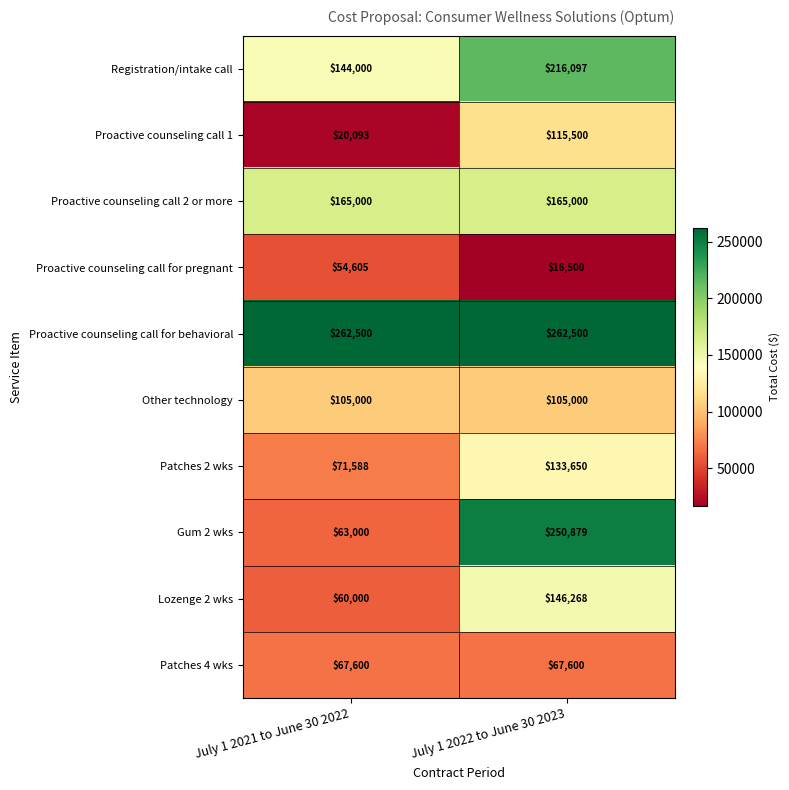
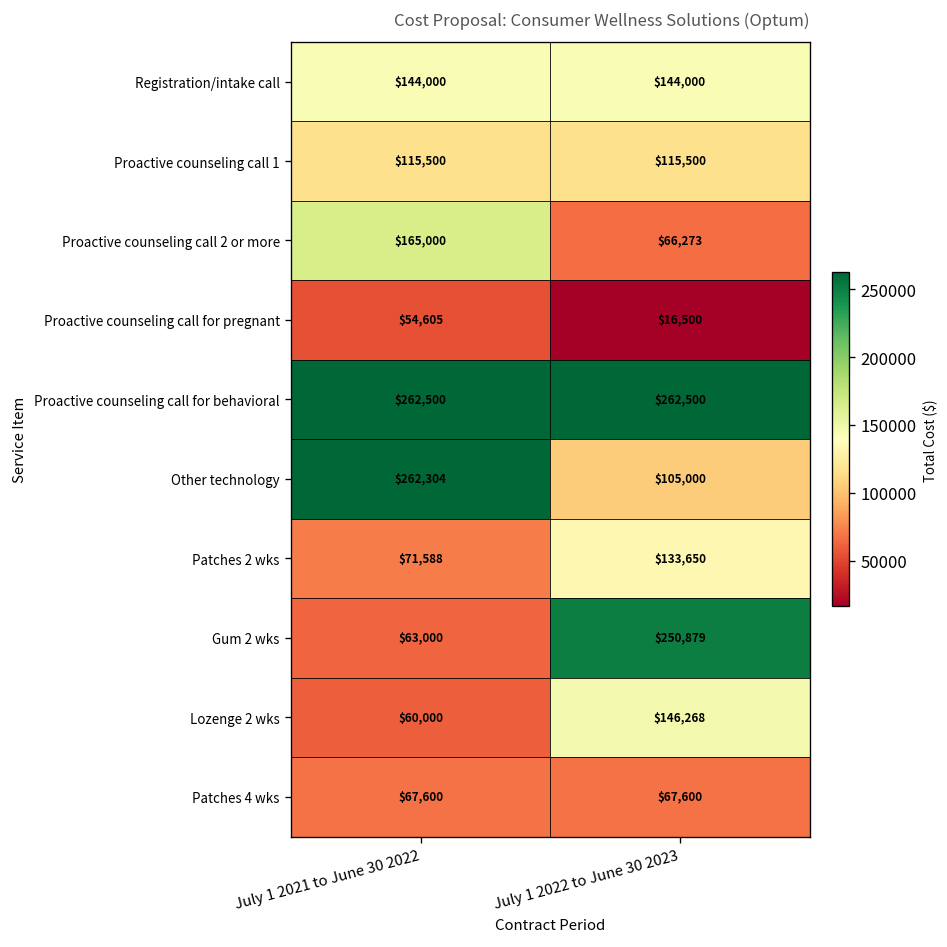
Registration/intake call, July 1 2022 to June 30 2023: $216,097 -> $144,000
Proactive counseling call 1, July 1 2021 to June 30 2022: $20,093 -> $115,500
Proactive counseling call 2 or more, July 1 2022 to June 30 2023: $165,000 -> $66,273
Other technology, July 1 2021 to June 30 2022: $105,000 -> $262,304
